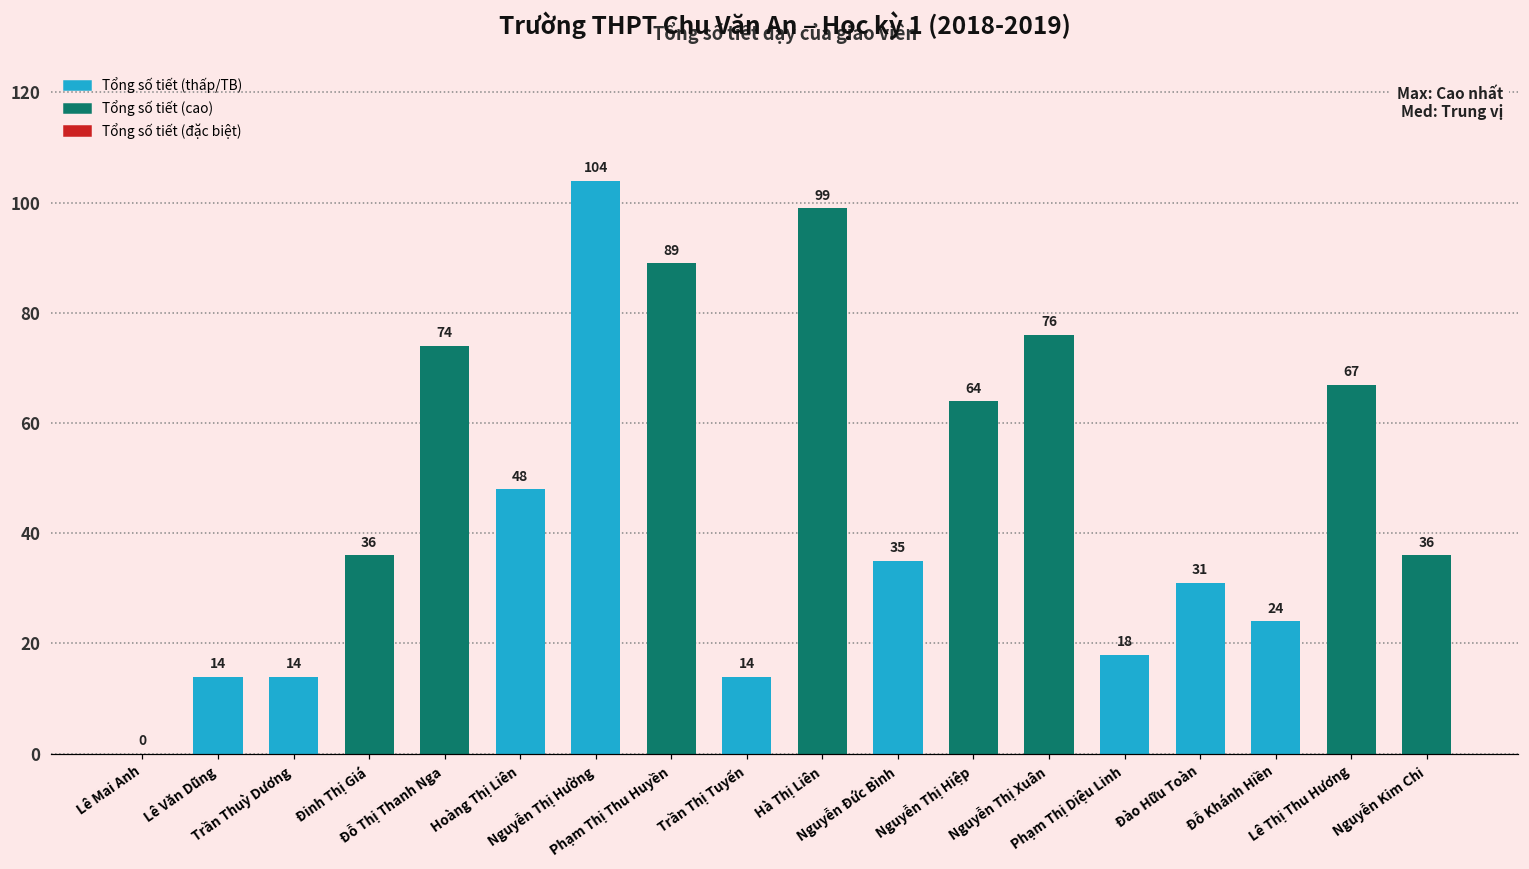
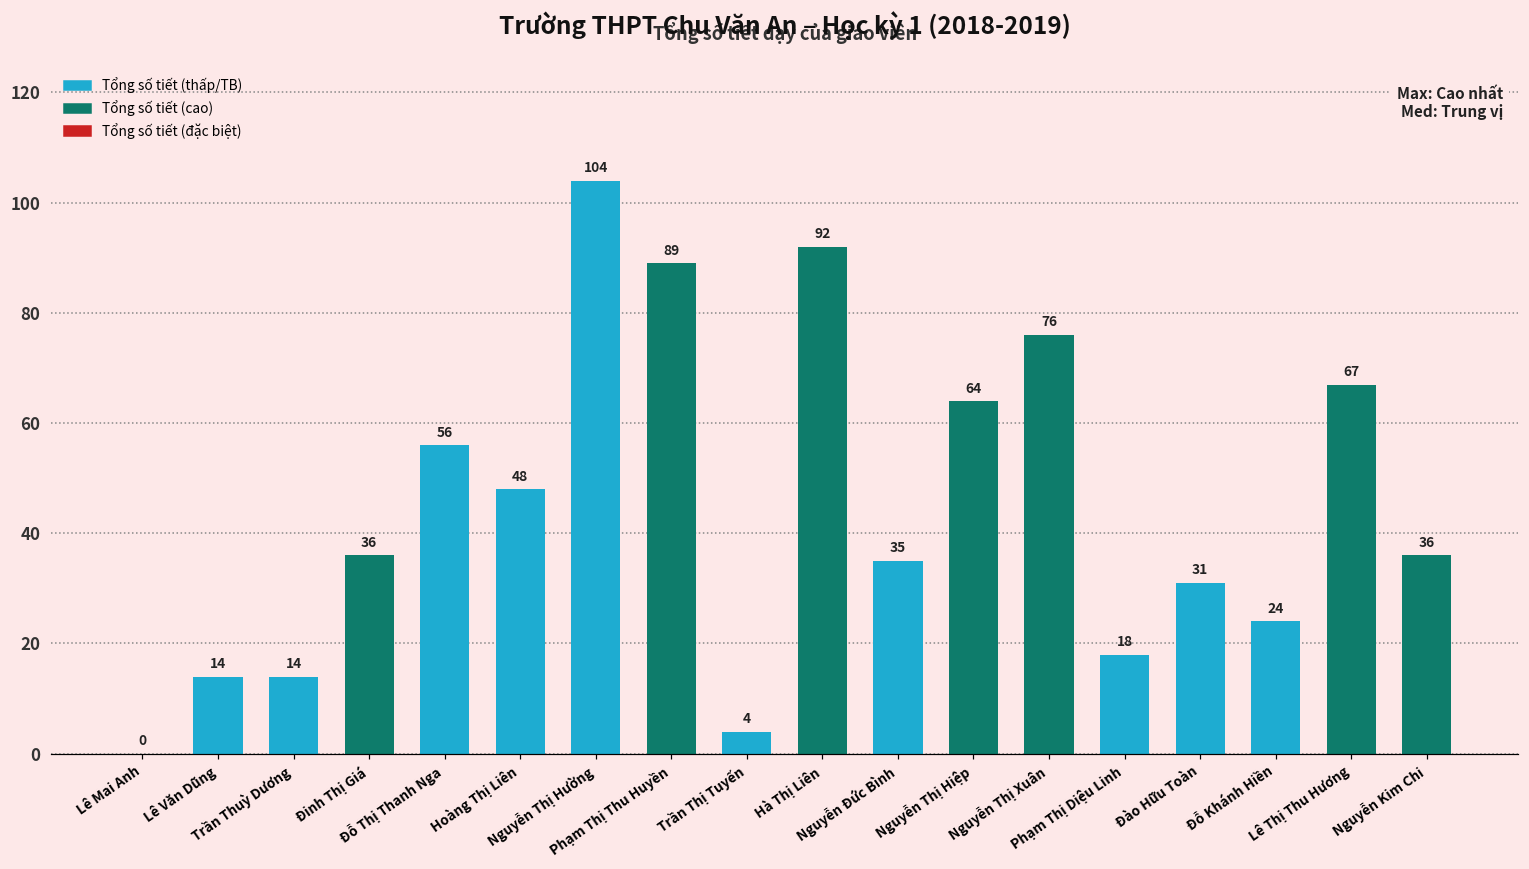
Đỗ Thị Thanh Nga: 74 -> 56
Trần Thị Tuyến: 14 -> 4
Hà Thị Liên: 99 -> 92
